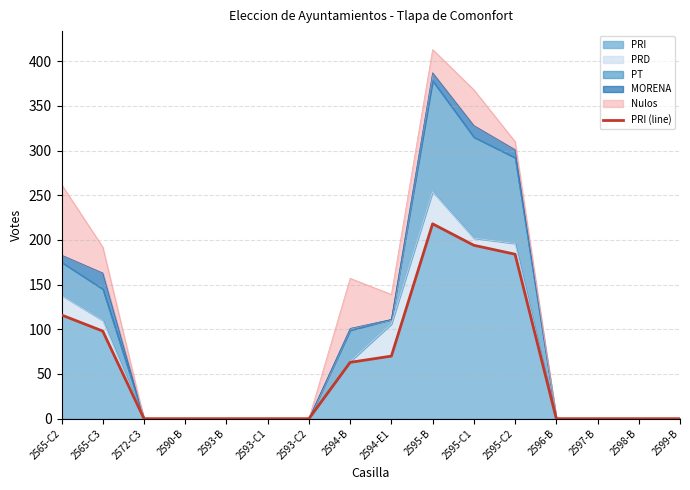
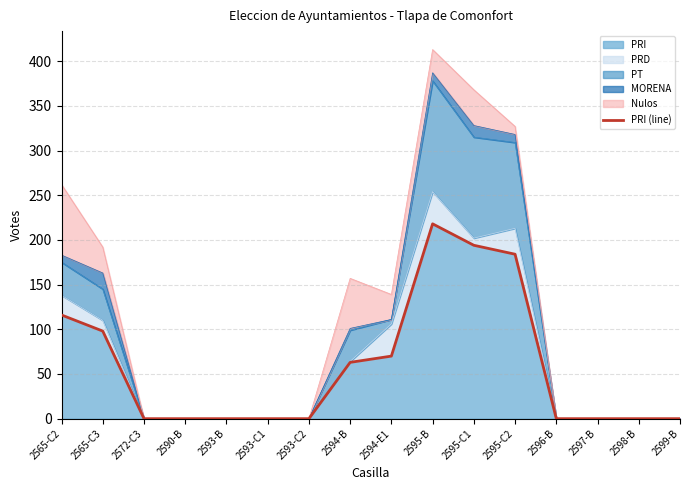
PRD, 2595-C2: 10 -> 30
